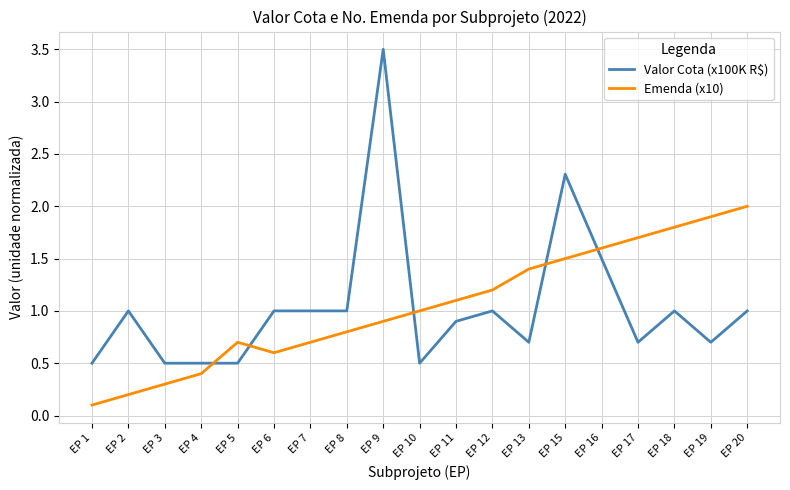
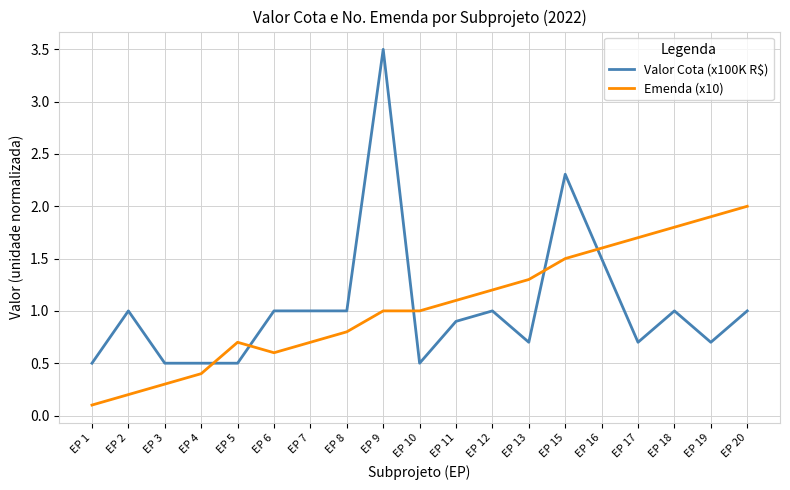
Emenda (x10), EP 9: 0.90 -> 1.00
Emenda (x10), EP 13: 1.40 -> 1.30
